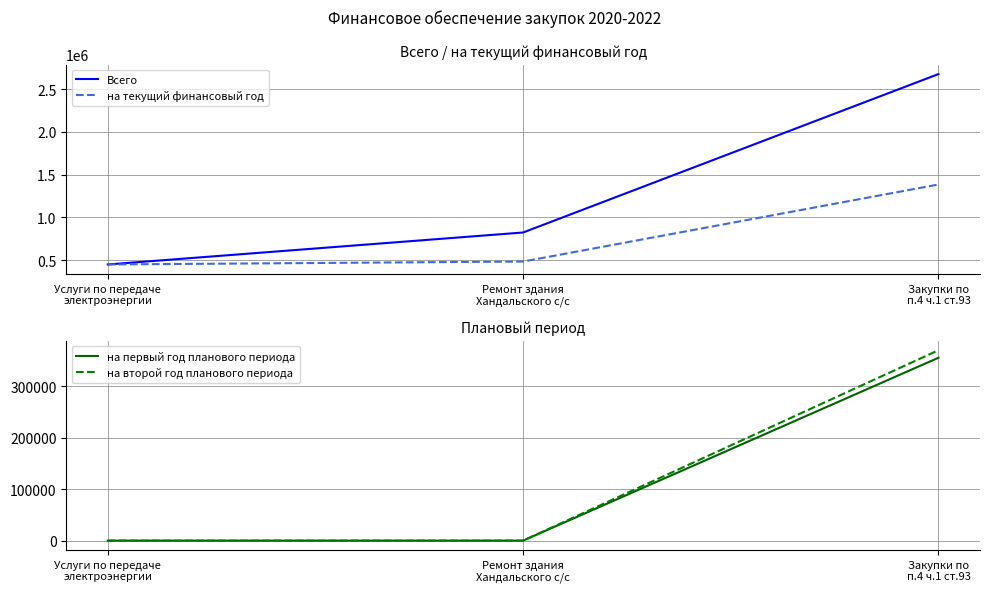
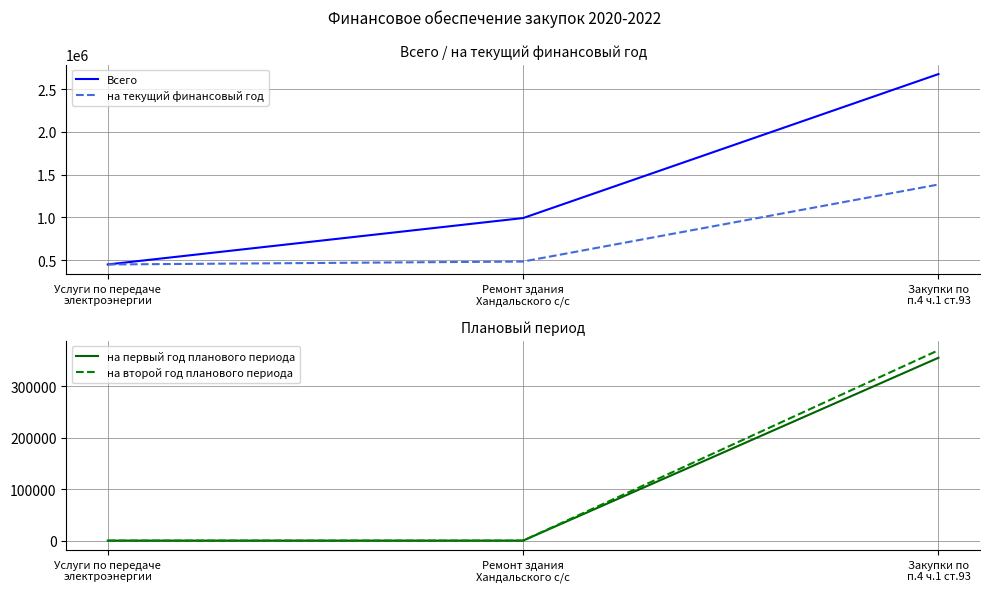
Всего / на текущий финансовый год, Всего, Ремонт здания Хандальского с/с: 800000 -> 1000000
